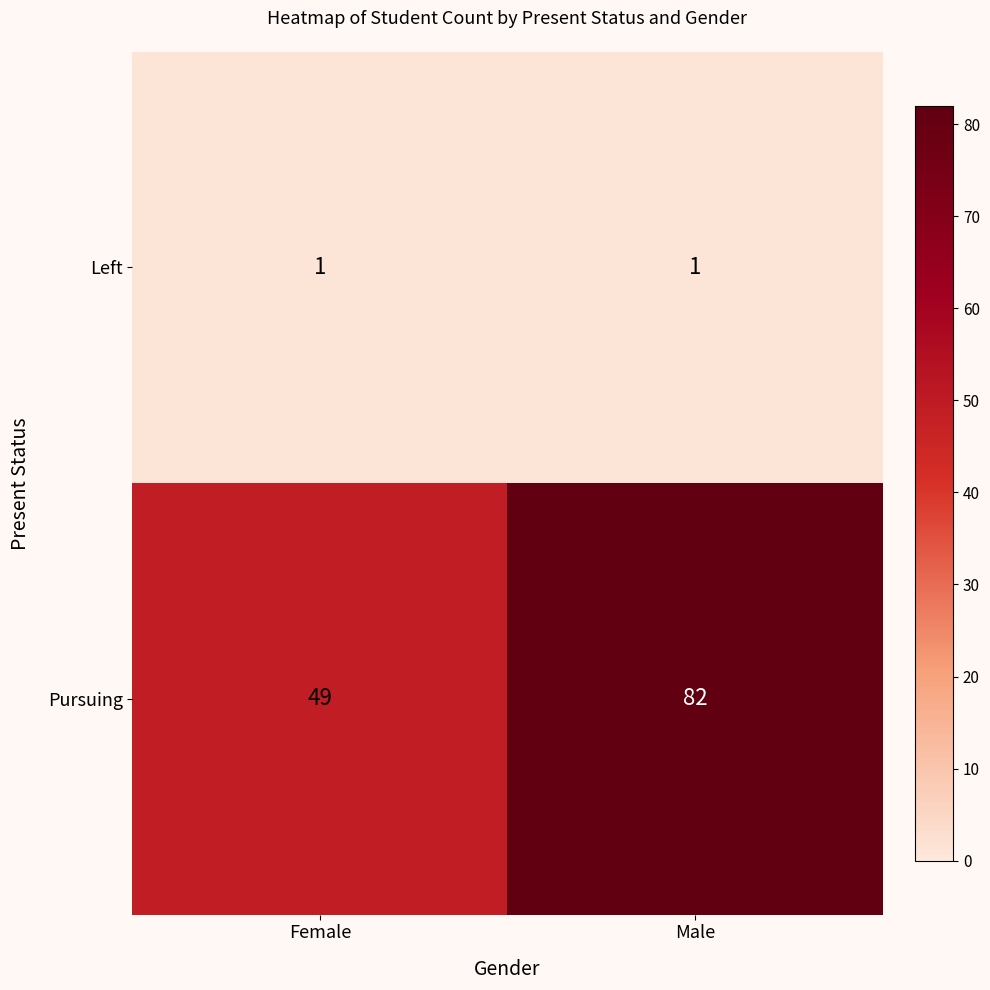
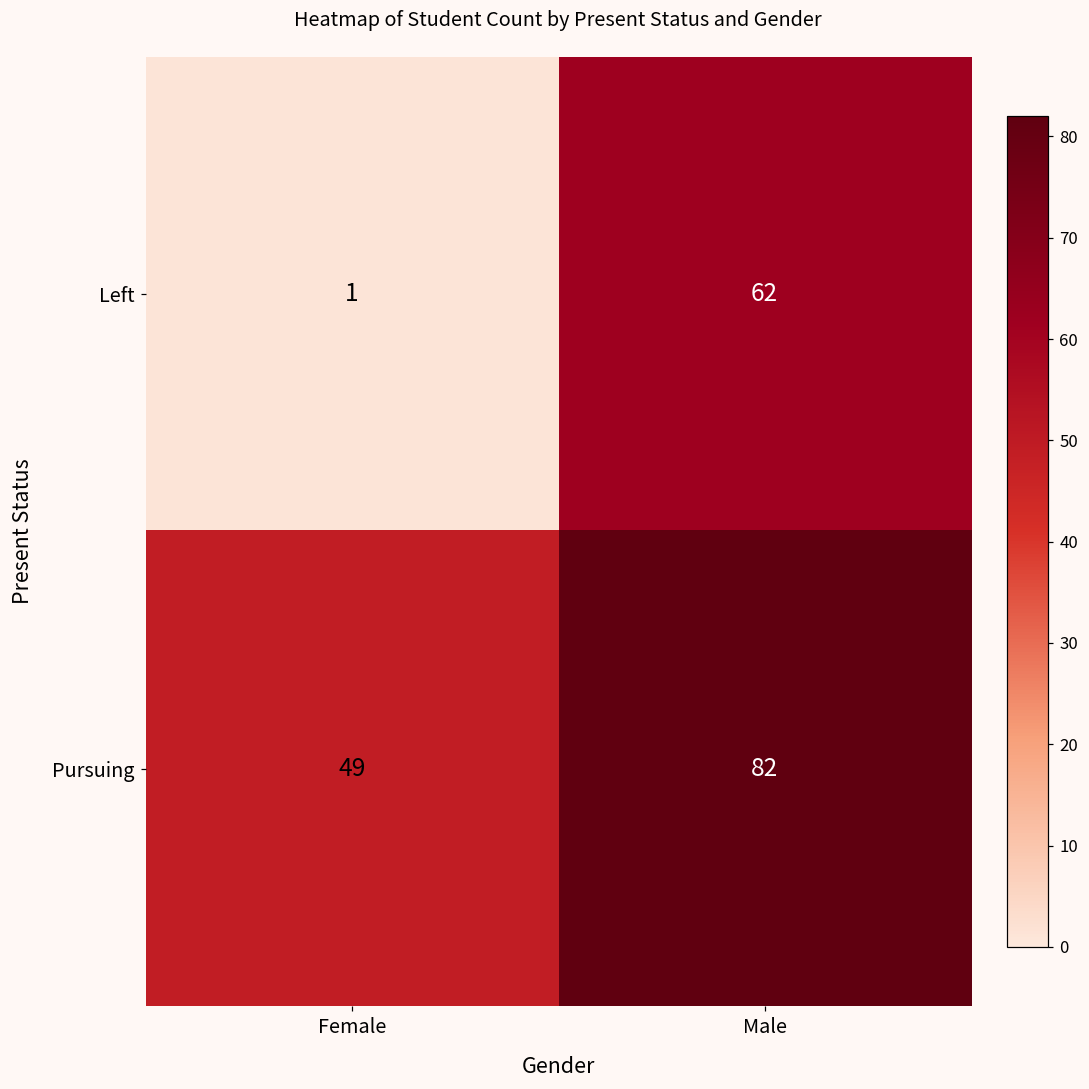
Left, Male: 1 -> 62
